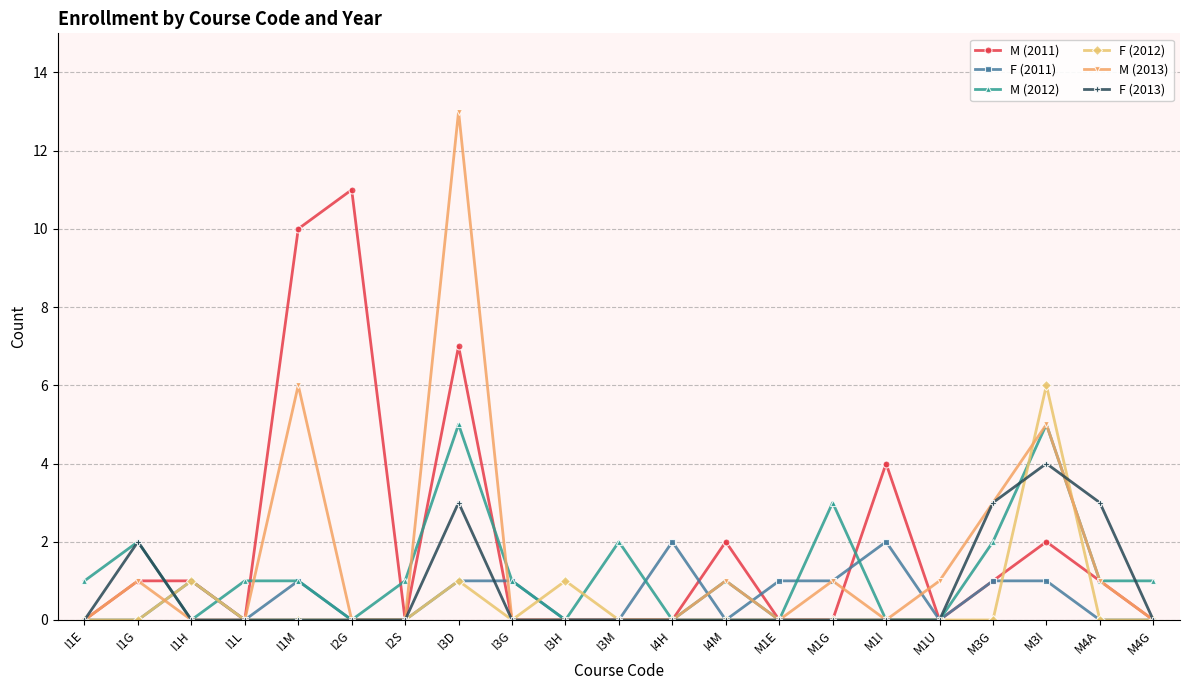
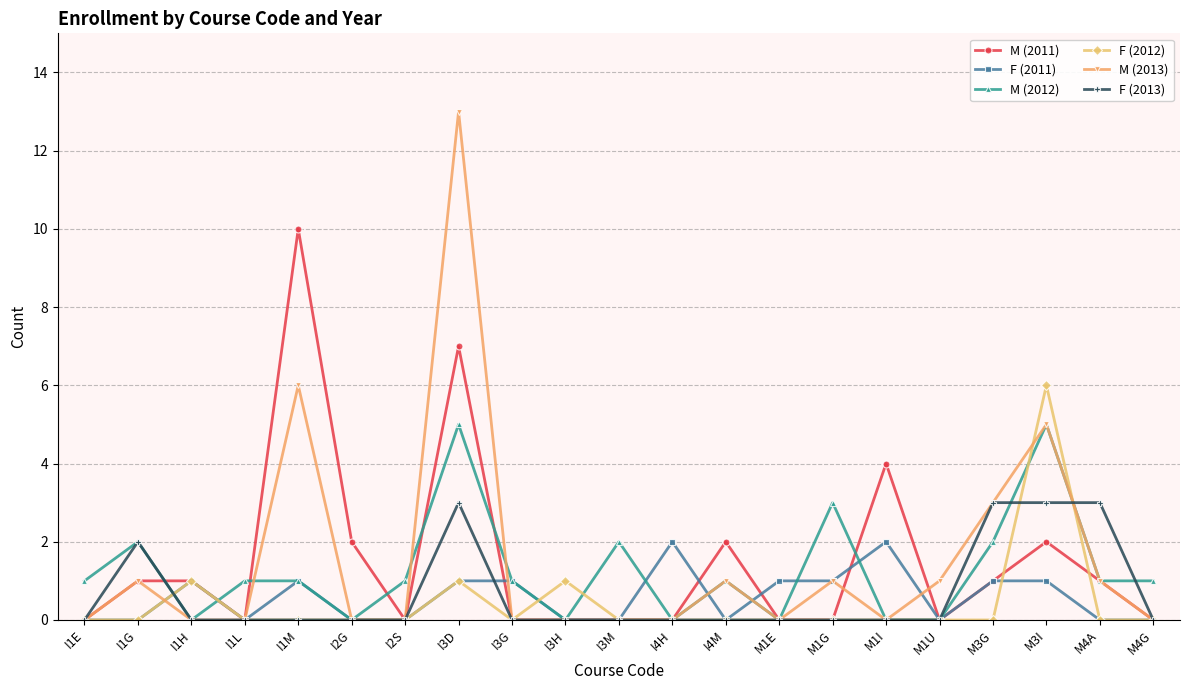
M (2011), I2G: 11 -> 2
F (2013), M3I: 4 -> 3
